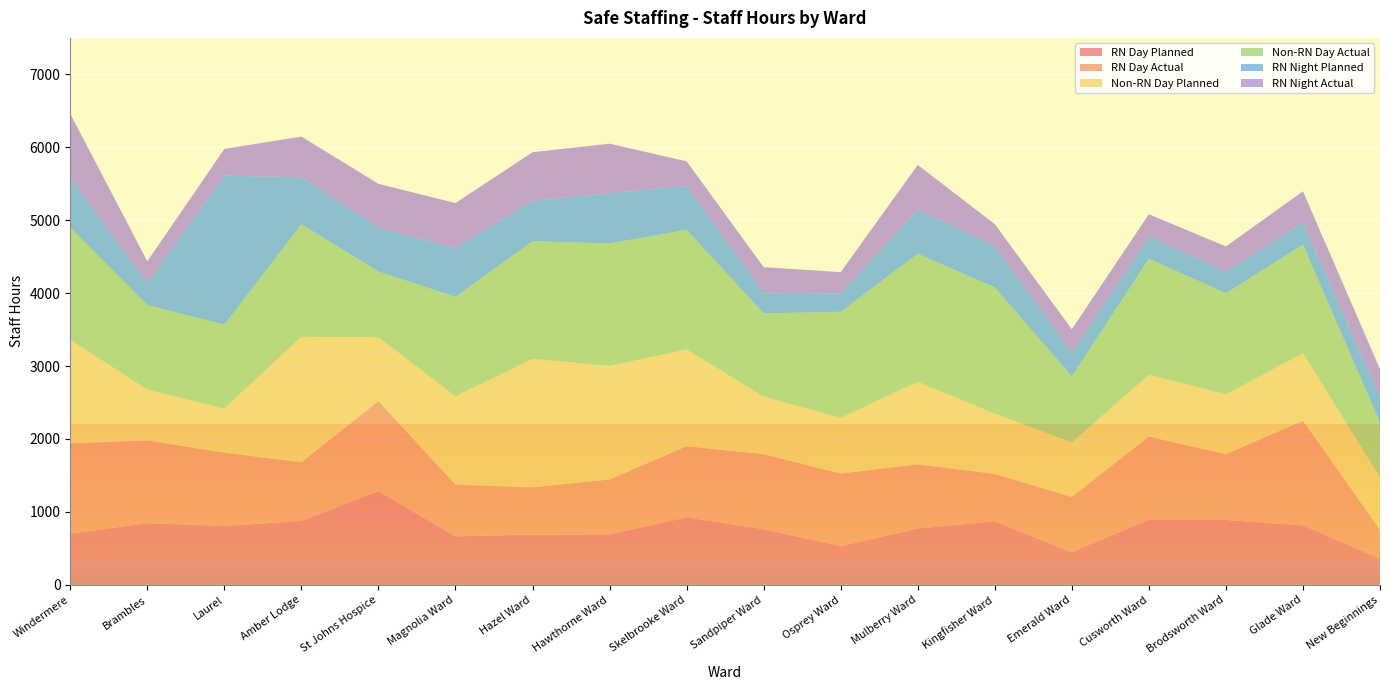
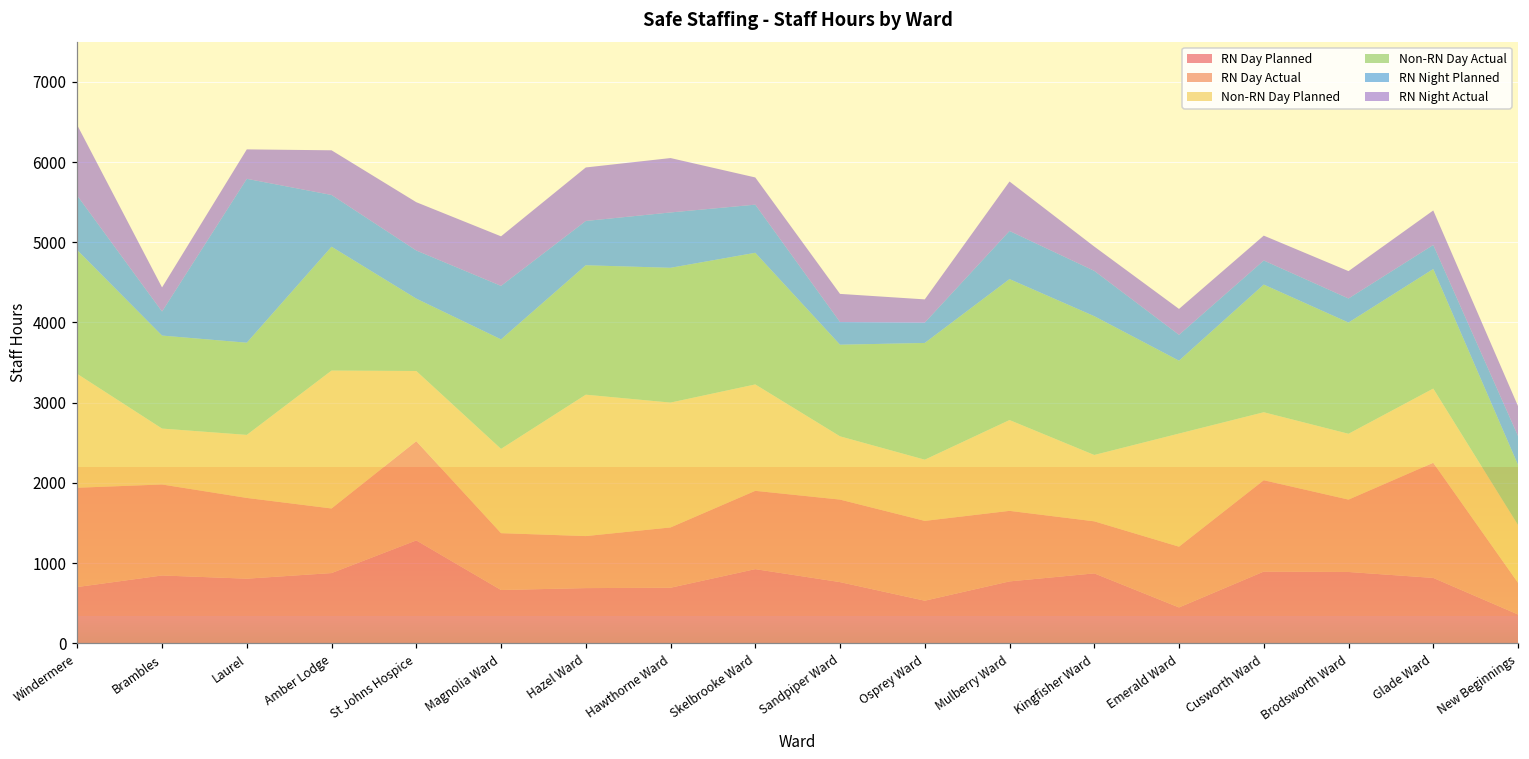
Non-RN Day Planned, Laurel: 600 -> 800
Non-RN Day Planned, Magnolia Ward: 1200 -> 1100
Non-RN Day Planned, Emerald Ward: 700 -> 1400
